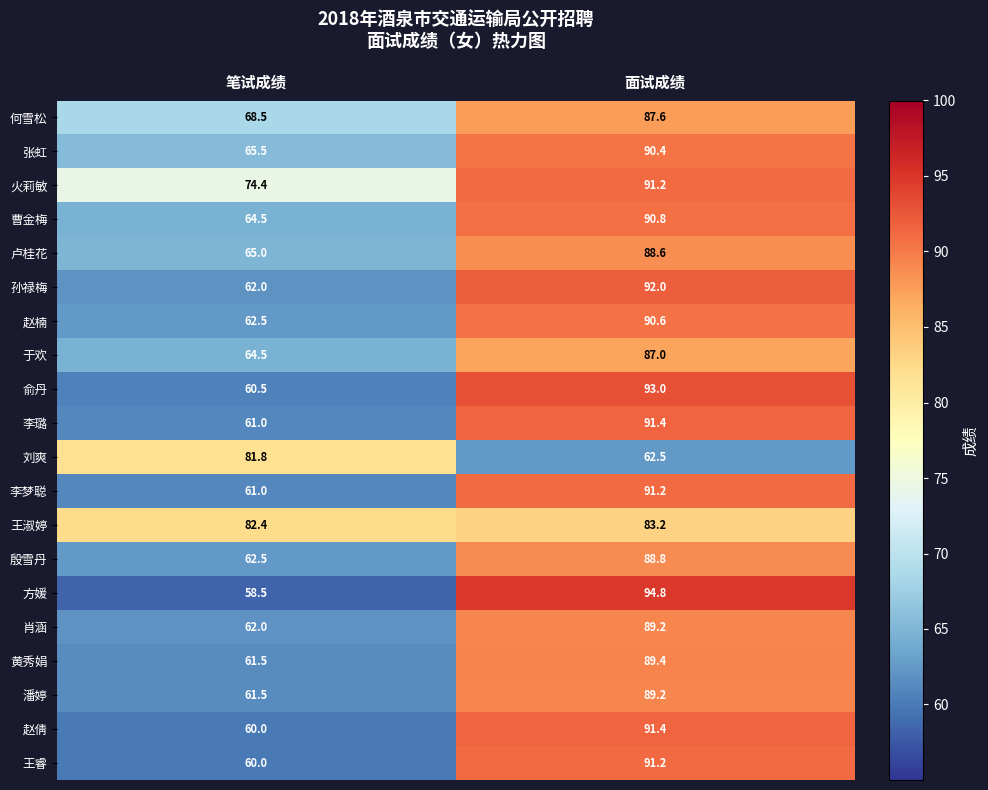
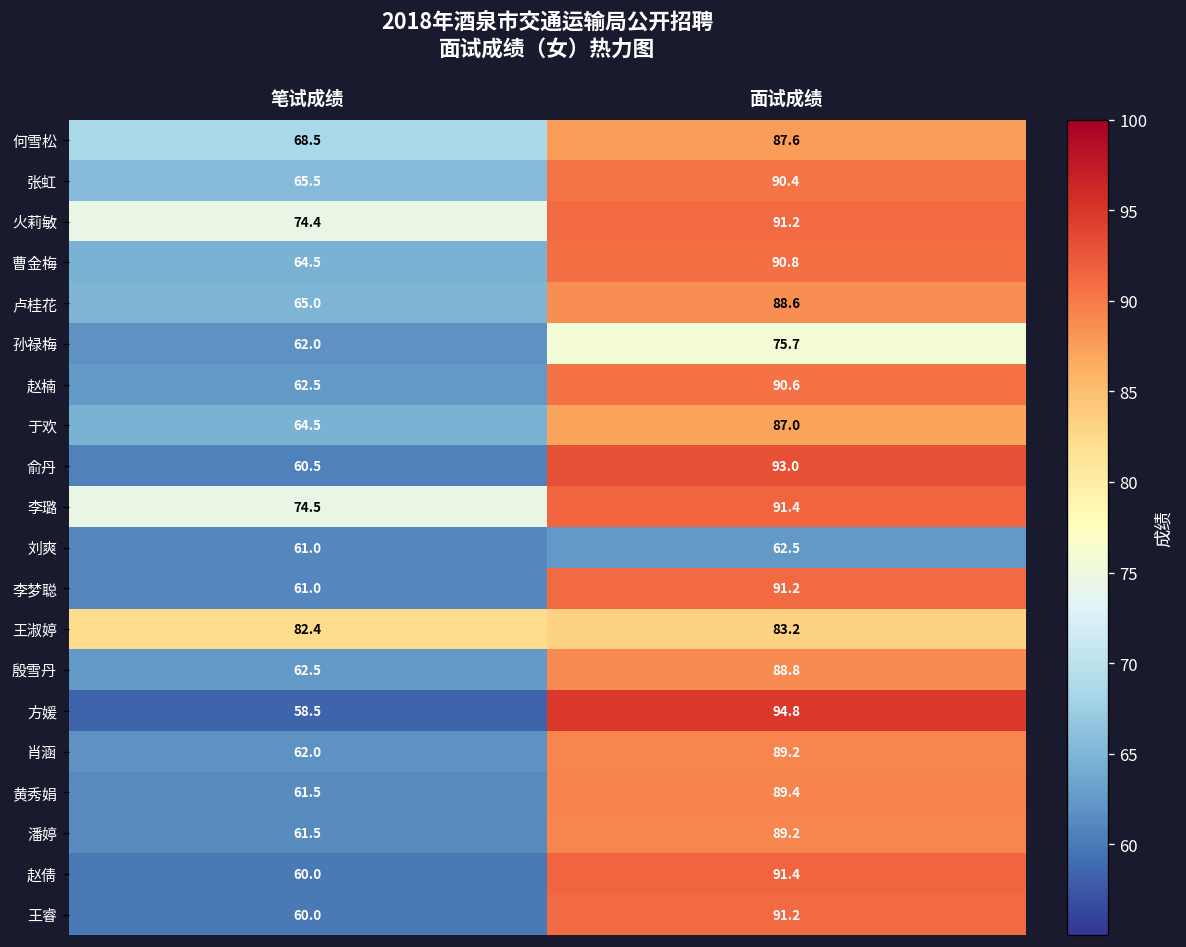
孙禄梅, 面试成绩: 92.0 -> 75.7
李璐, 笔试成绩: 61.0 -> 74.5
刘爽, 笔试成绩: 81.8 -> 61.0
